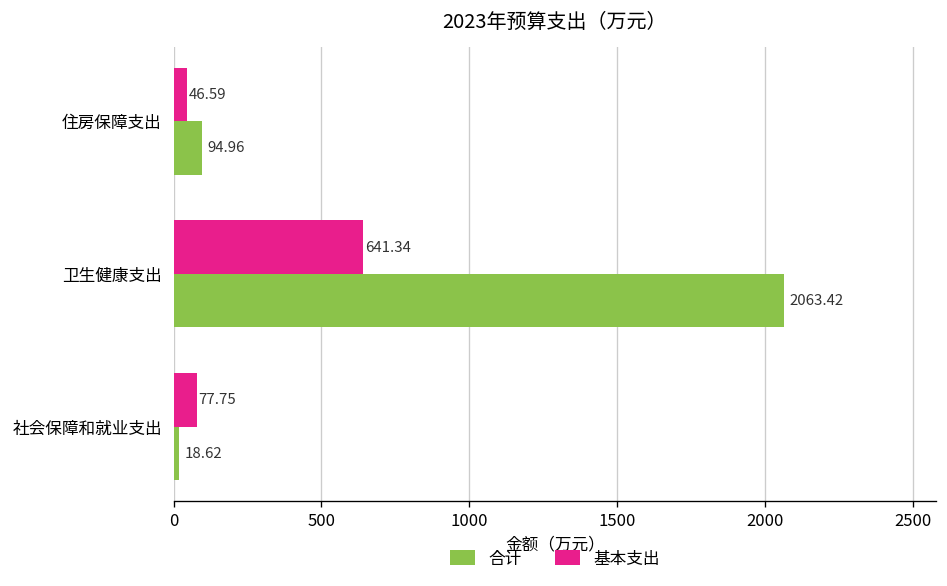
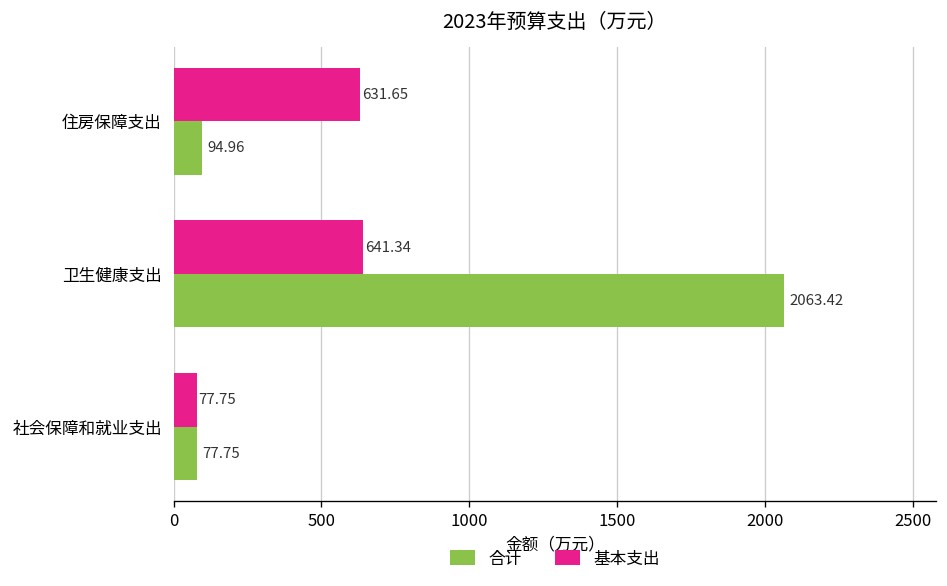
基本支出, 住房保障支出: 46.59 -> 631.65
合计, 社会保障和就业支出: 18.62 -> 77.75
